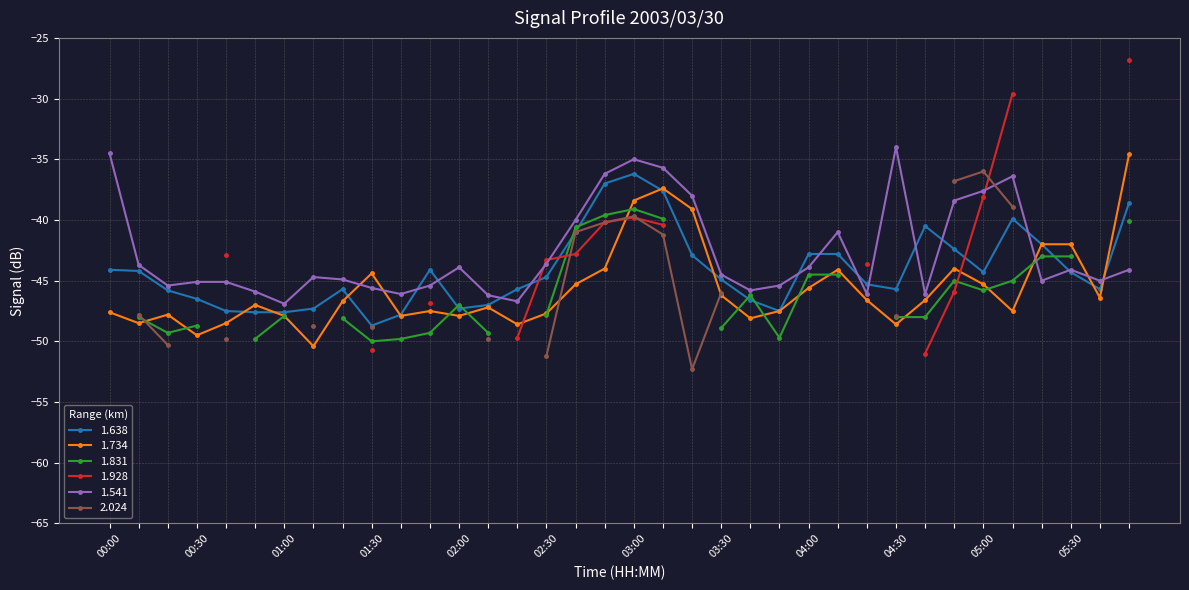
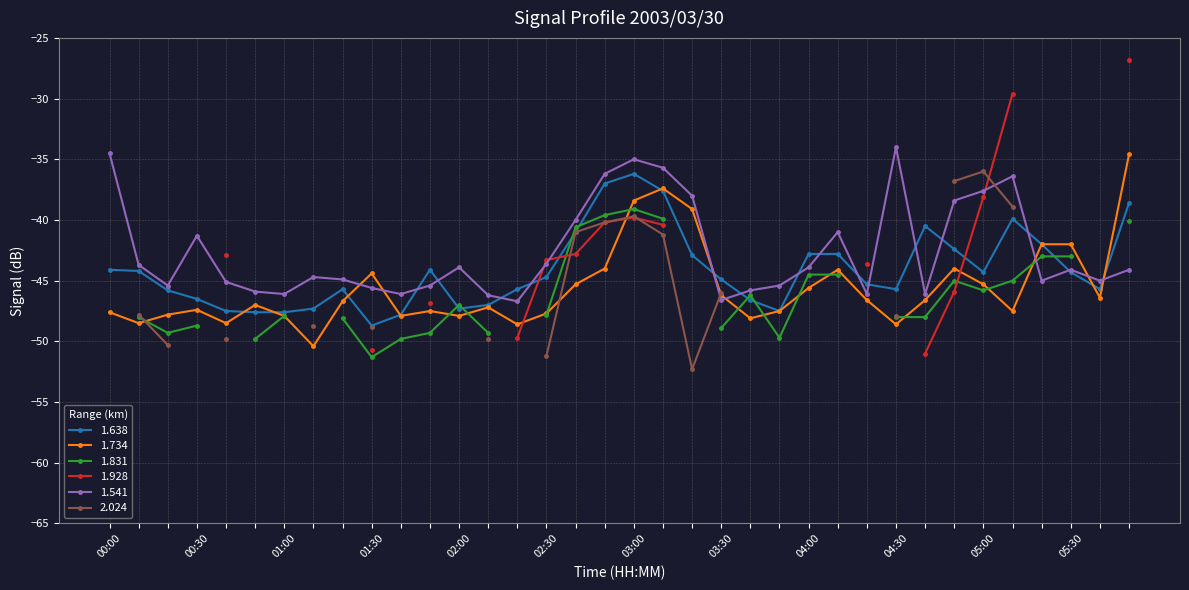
1.734, 00:30: -49.5 -> -47.4
1.541, 00:30: -45.1 -> -41.3
1.541, 01:00: -46.9 -> -46.1
1.831, 01:30: -50.0 -> -51.3
1.541, 03:30: -44.5 -> -46.6
